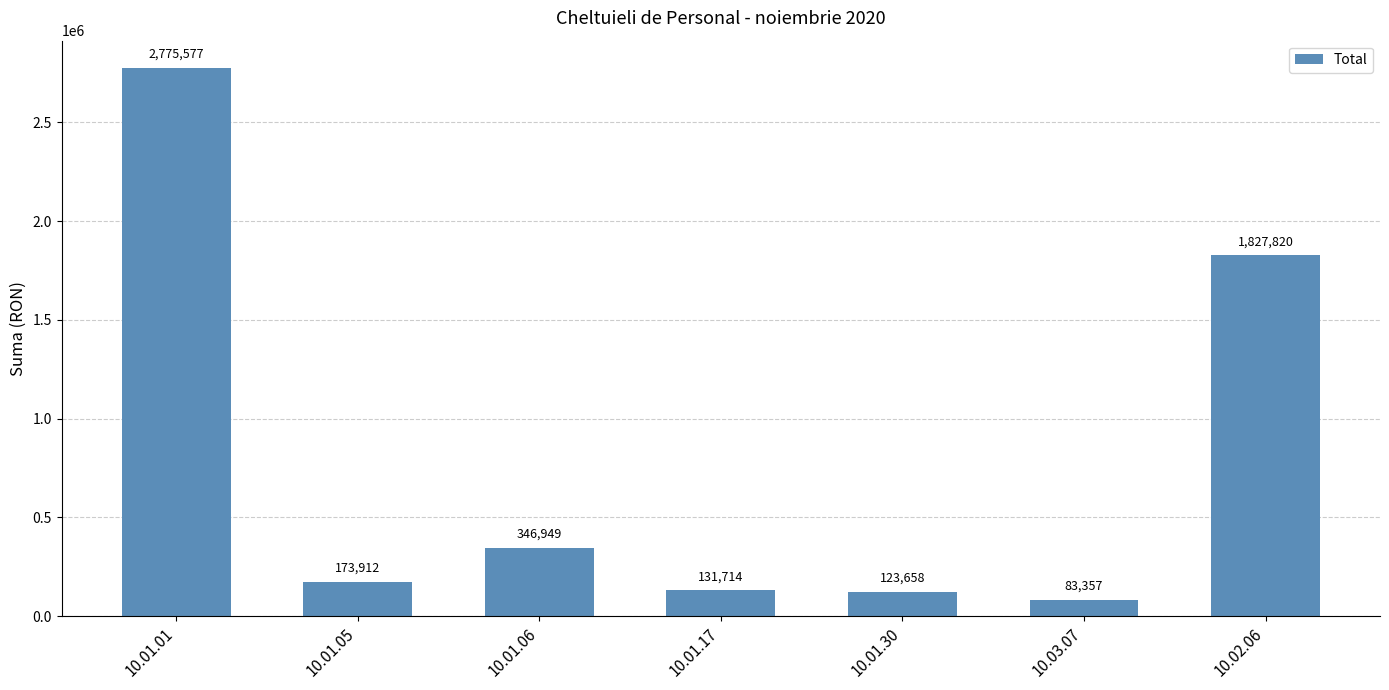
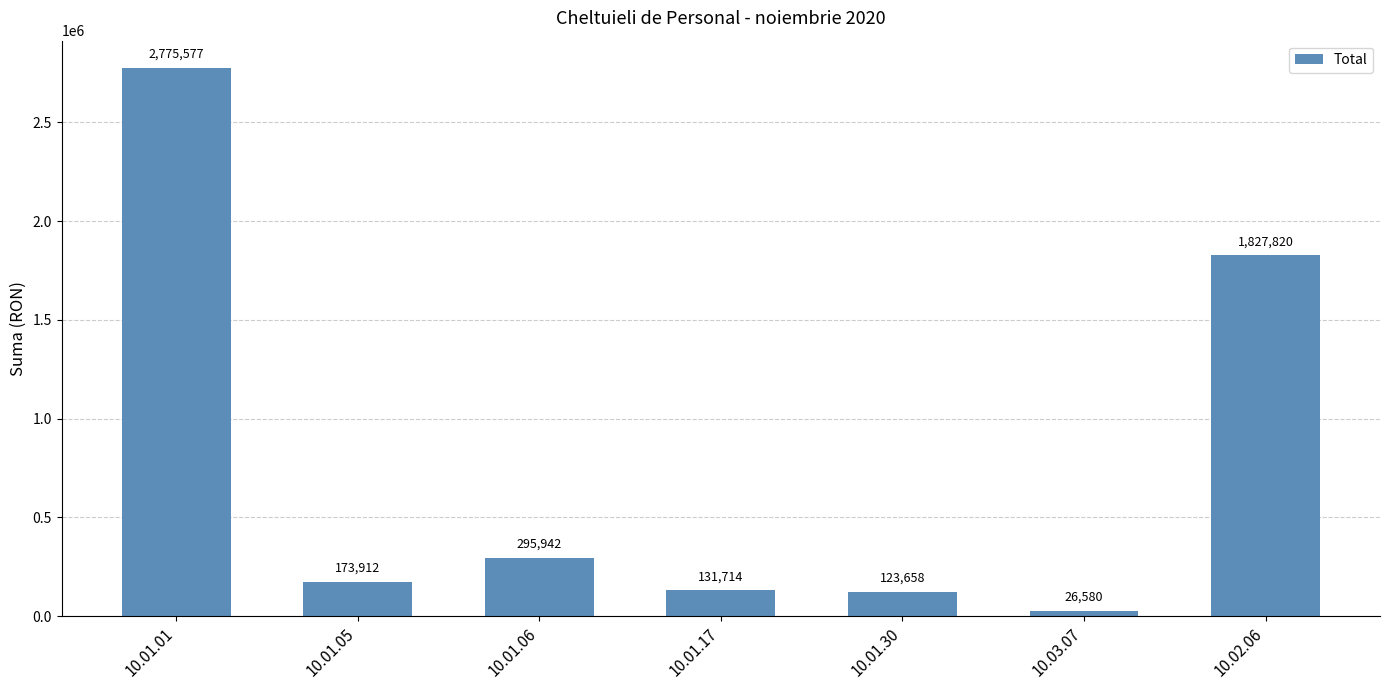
10.01.06: 346,949 -> 295,942
10.03.07: 83,357 -> 26,580
